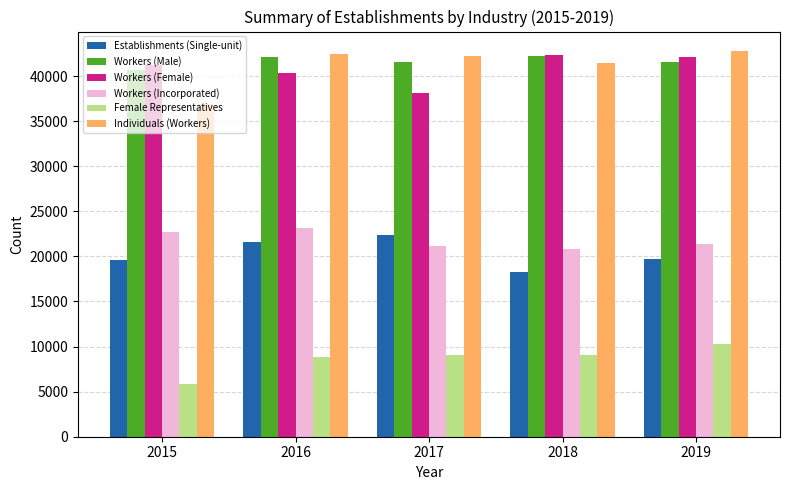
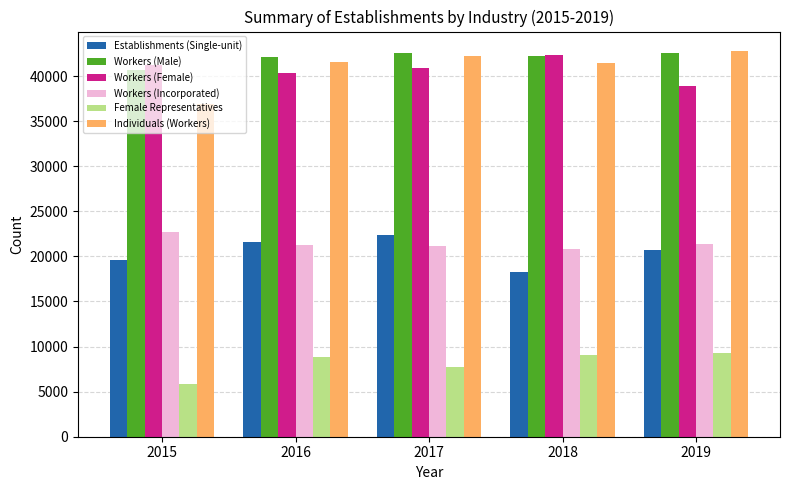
Workers (Incorporated), 2016: 23000 -> 21000
Individuals (Workers), 2016: 42500 -> 41600
Workers (Male), 2017: 42000 -> 43000
Workers (Female), 2017: 38000 -> 41000
Female Representatives, 2017: 9000 -> 8000
Establishments (Single-unit), 2019: 20000 -> 21000
Workers (Male), 2019: 42000 -> 43000
Workers (Female), 2019: 42000 -> 39000
Female Representatives, 2019: 10000 -> 9000
